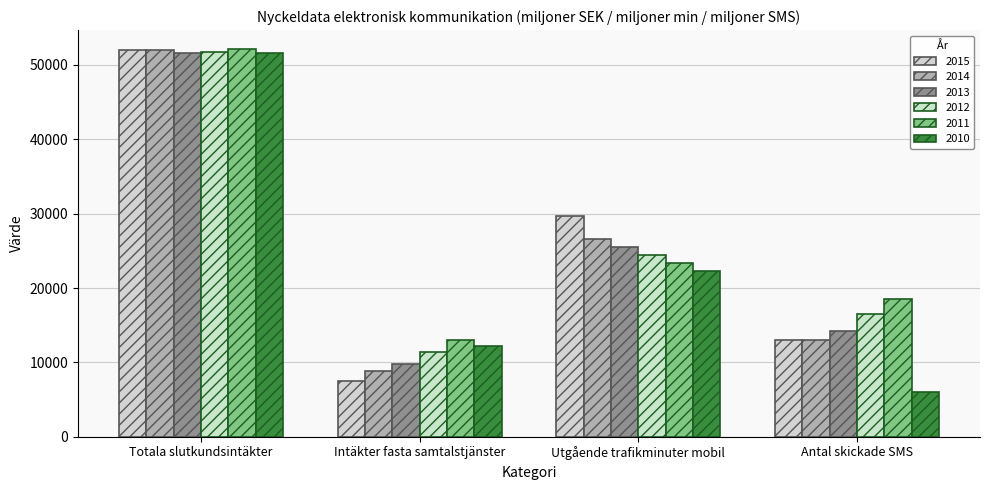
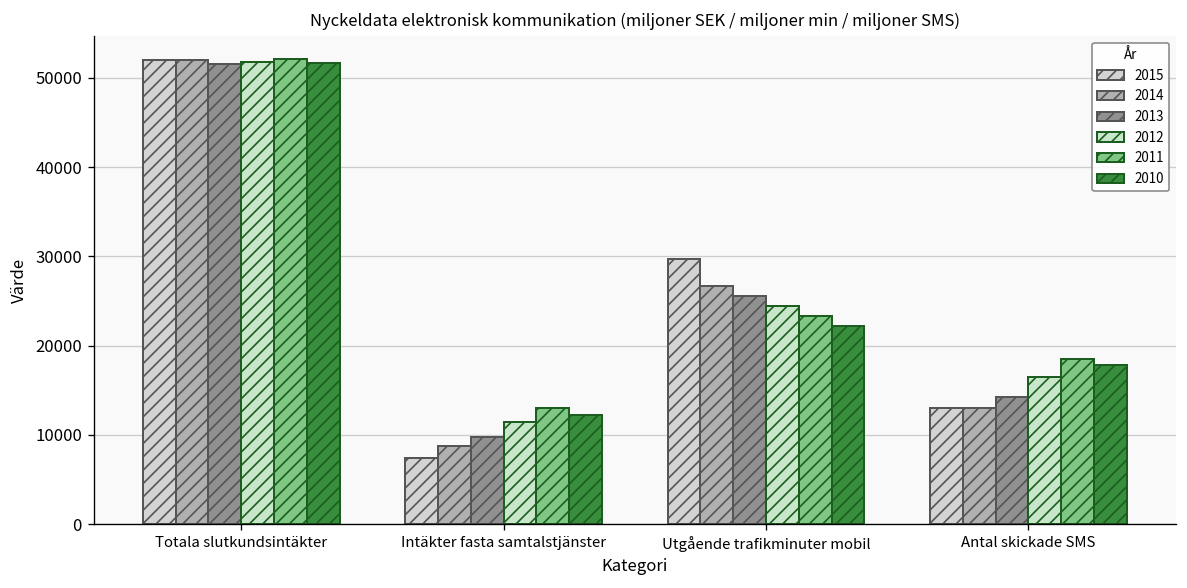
2010, Antal skickade SMS: 6000 -> 18000
